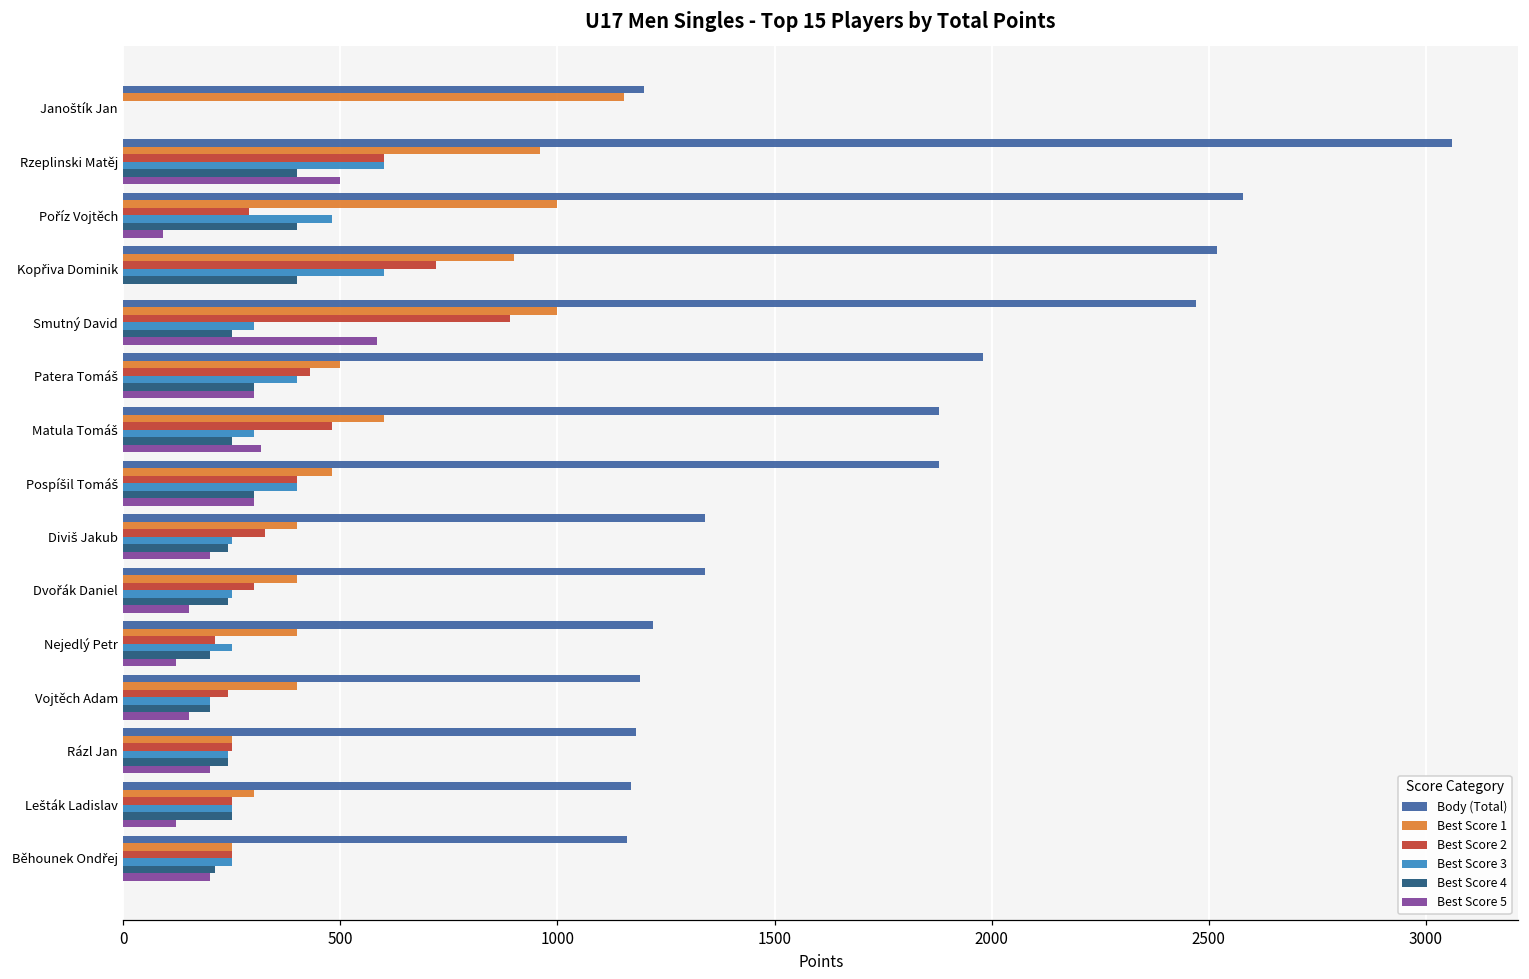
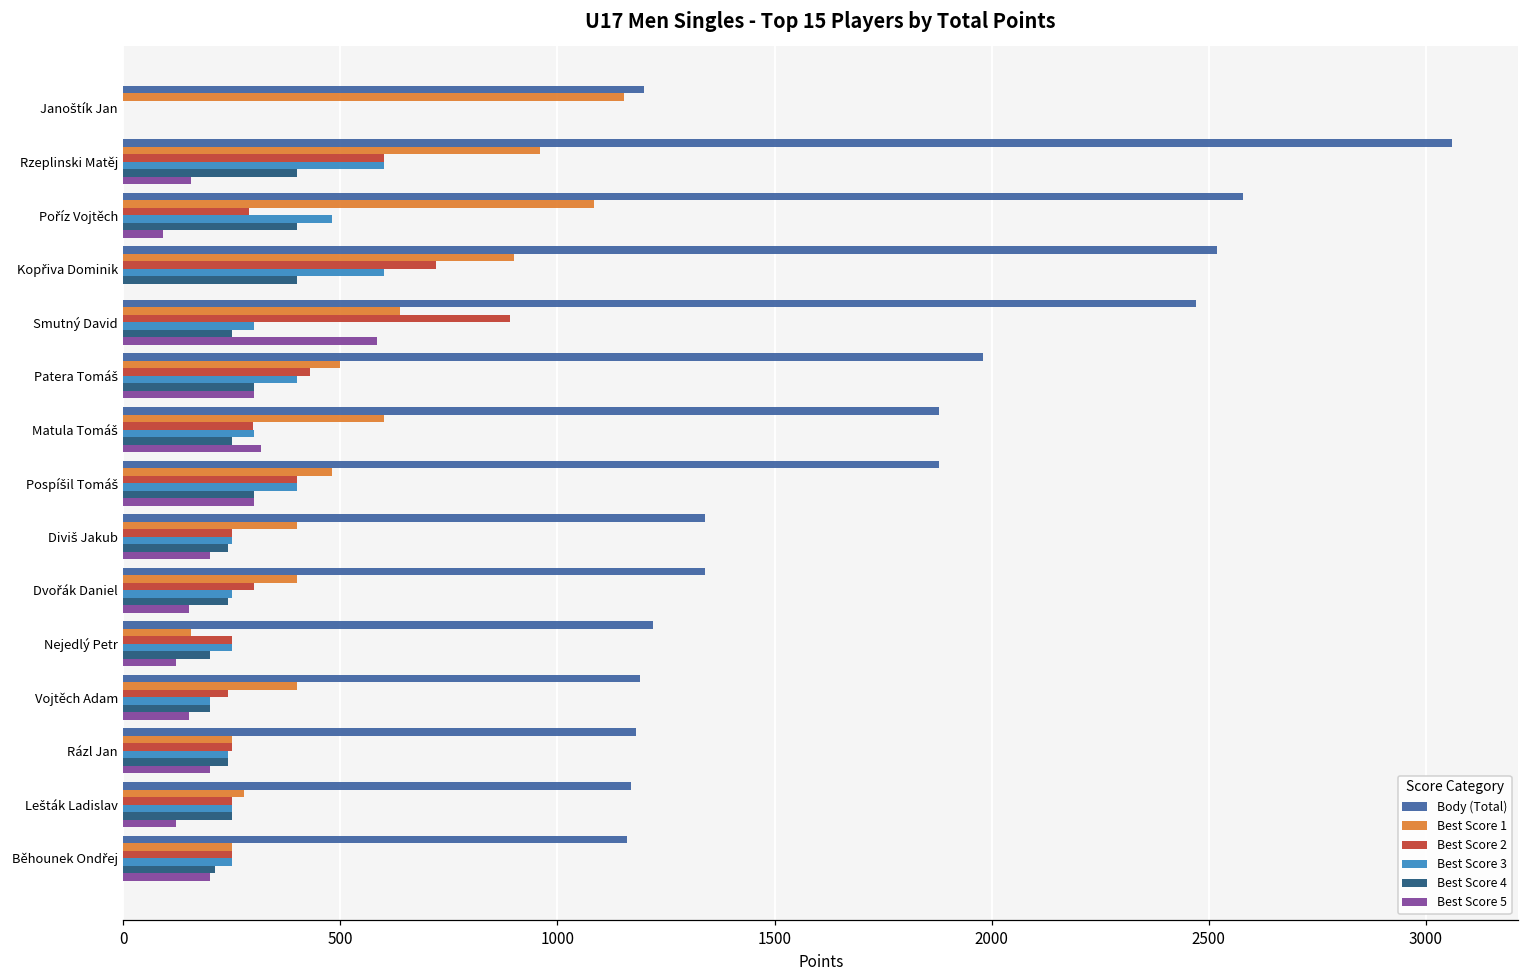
Best Score 5, Rzeplinski Matěj: 500 -> 160
Best Score 1, Poříz Vojtěch: 1000 -> 1080
Best Score 1, Smutný David: 1000 -> 640
Best Score 2, Matula Tomáš: 480 -> 300
Best Score 2, Diviš Jakub: 330 -> 250
Best Score 1, Nejedlý Petr: 400 -> 160
Best Score 2, Nejedlý Petr: 210 -> 250
Best Score 1, Lešták Ladislav: 300 -> 280
